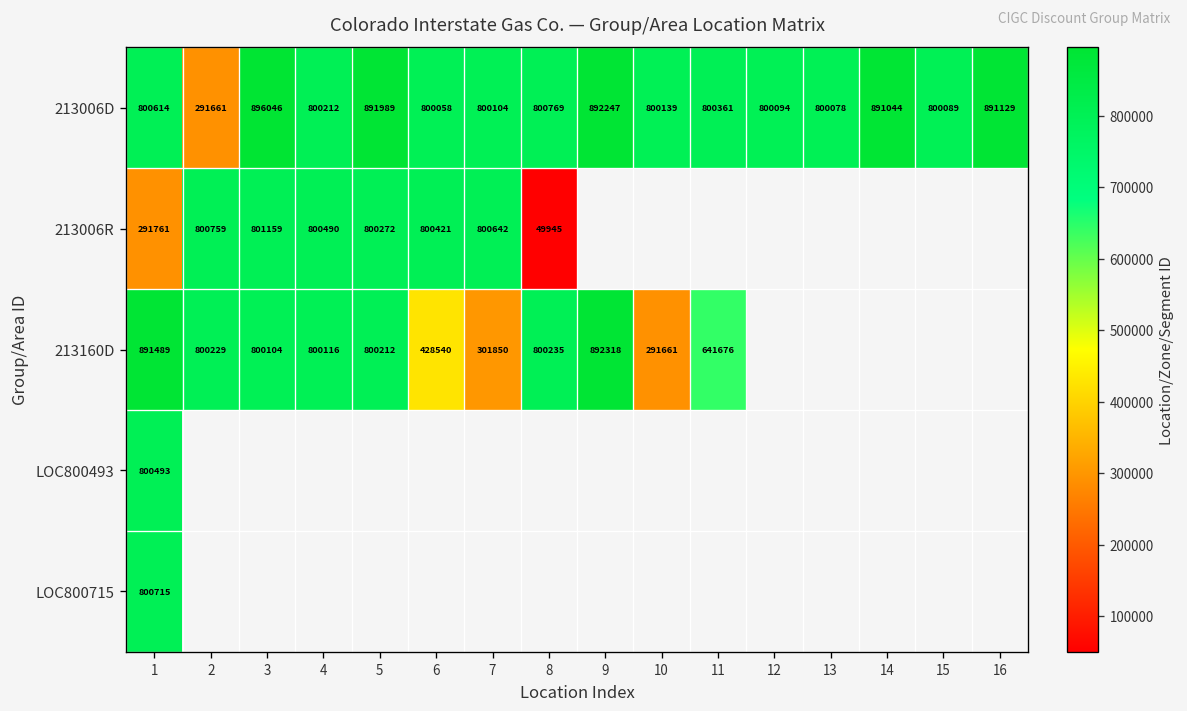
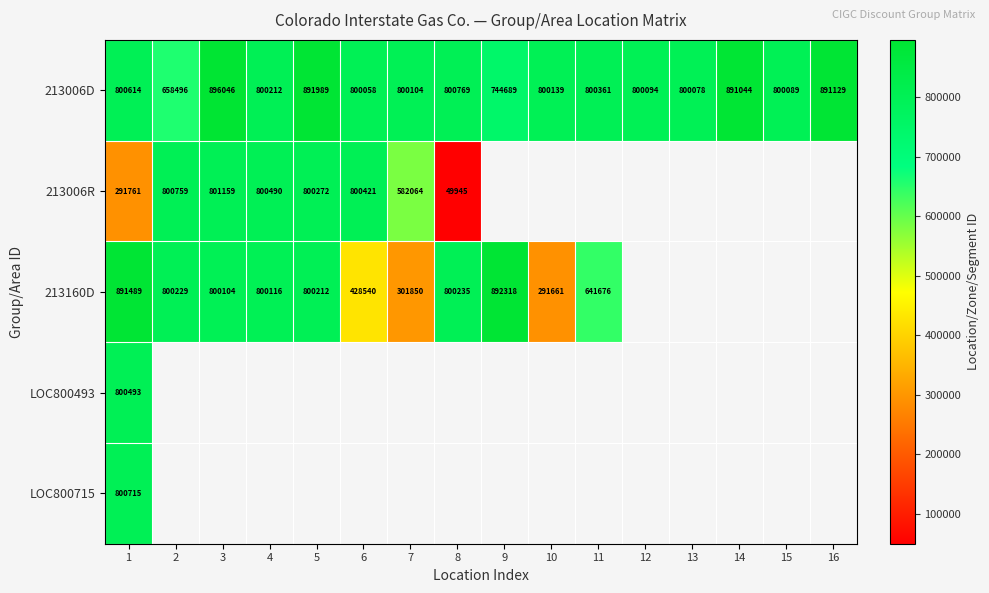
213006D, 2: 291661 -> 658496
213006D, 9: 892247 -> 744689
213006R, 7: 800642 -> 582064
